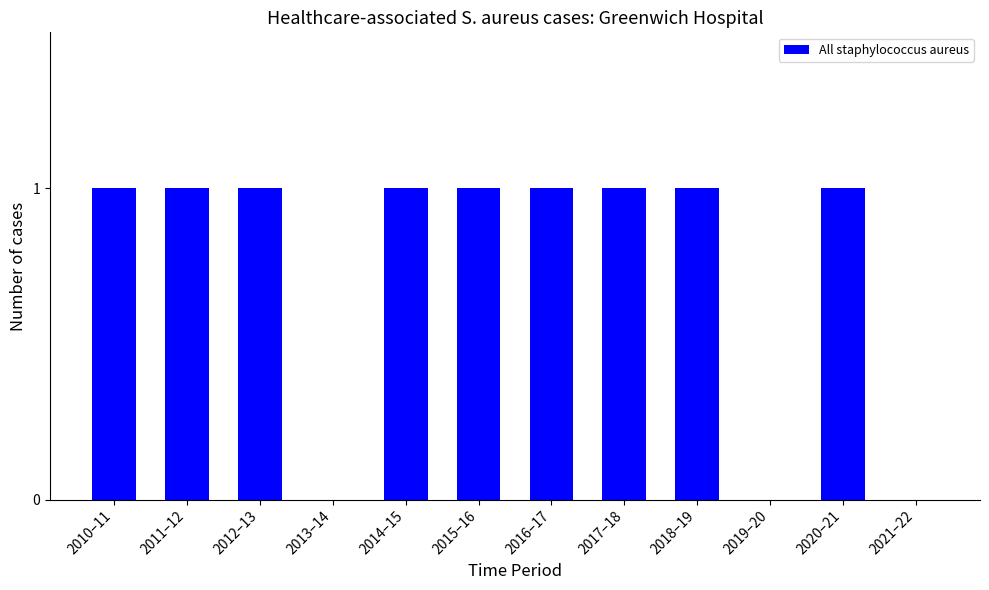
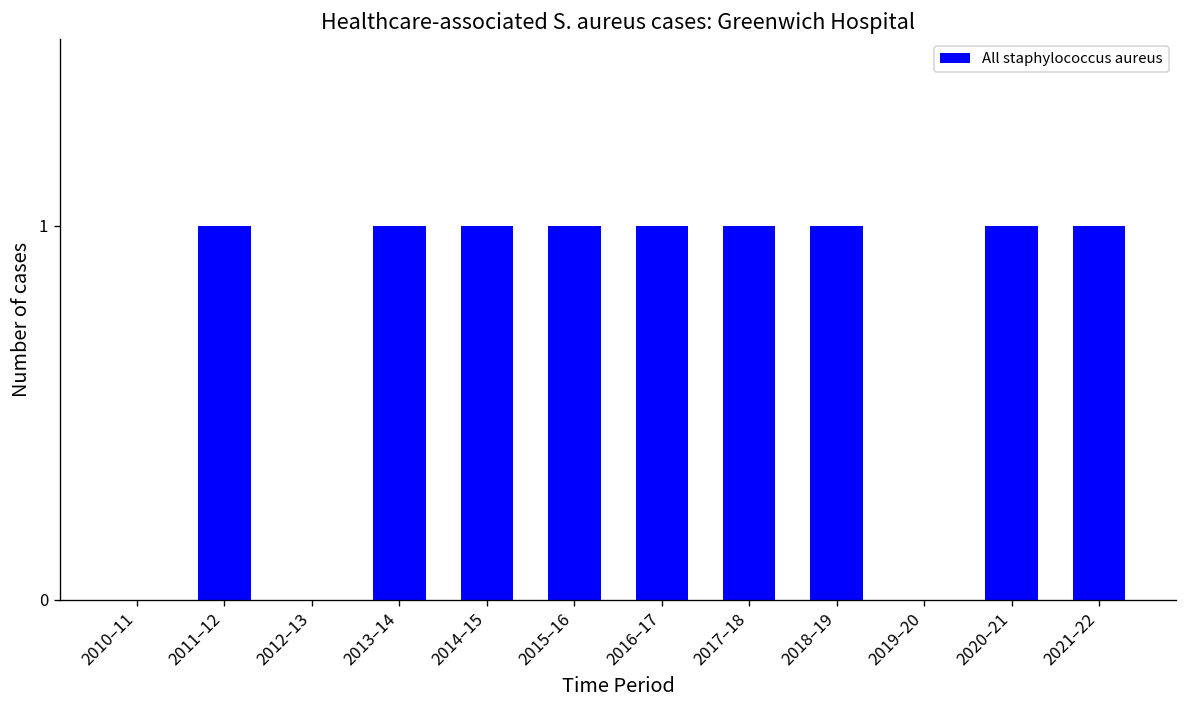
2010–11: 1 -> 0
2012–13: 1 -> 0
2013–14: 0 -> 1
2021–22: 0 -> 1
